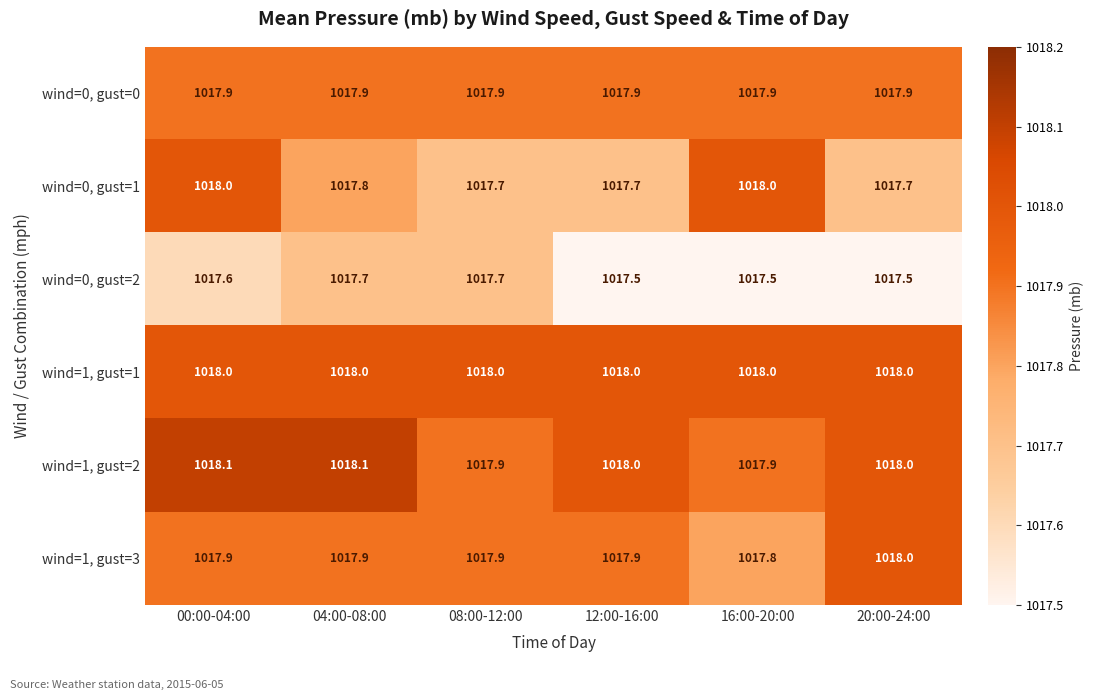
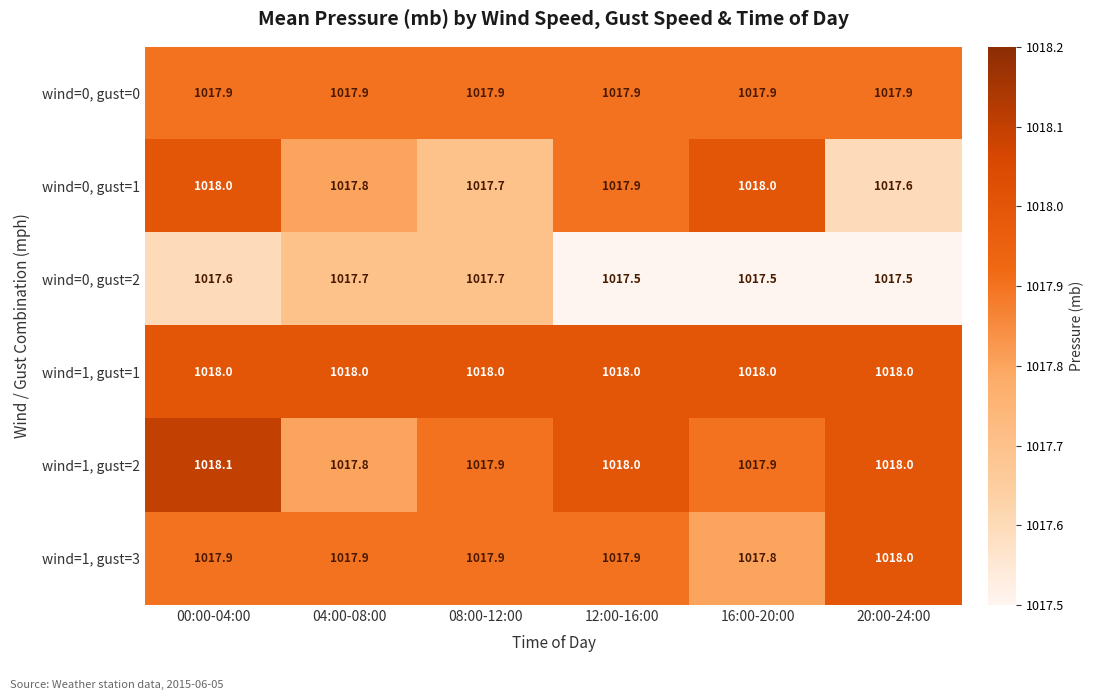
wind=0, gust=1, 12:00-16:00: 1017.7 -> 1017.9
wind=0, gust=1, 20:00-24:00: 1017.7 -> 1017.6
wind=1, gust=2, 04:00-08:00: 1018.1 -> 1017.8
